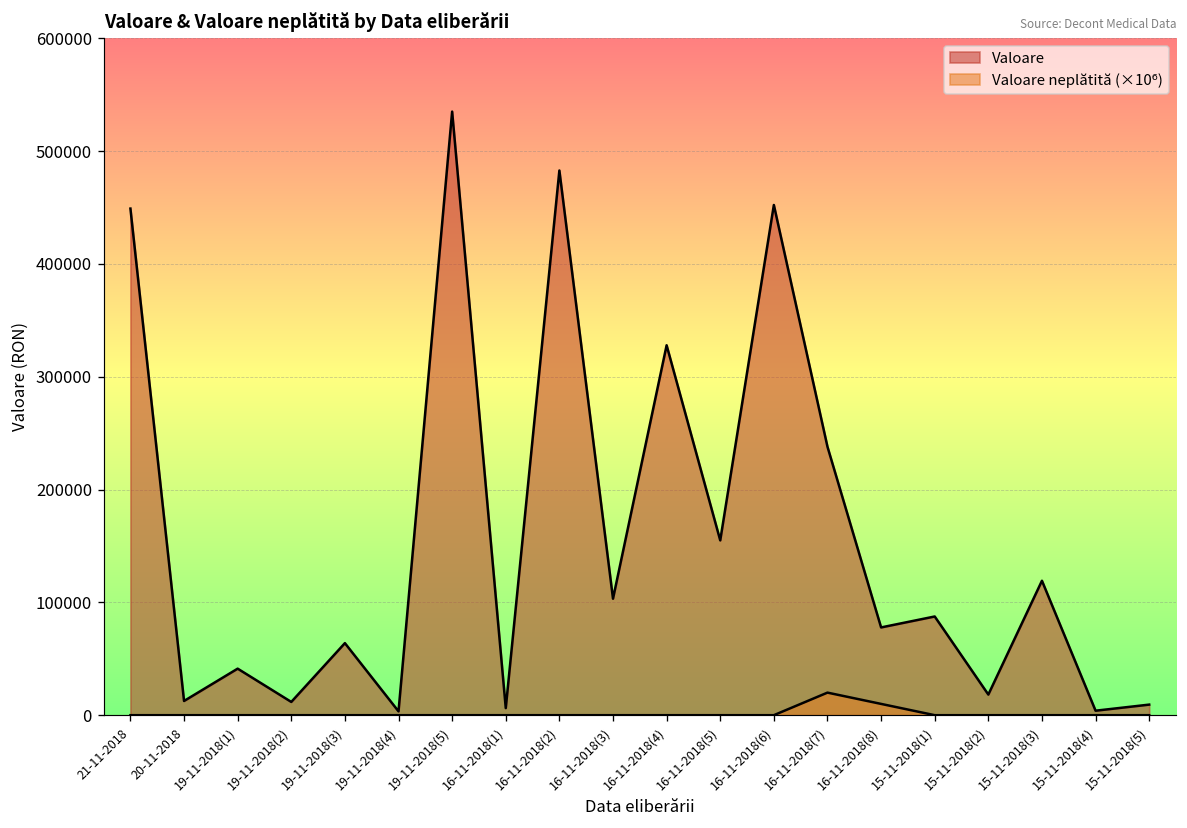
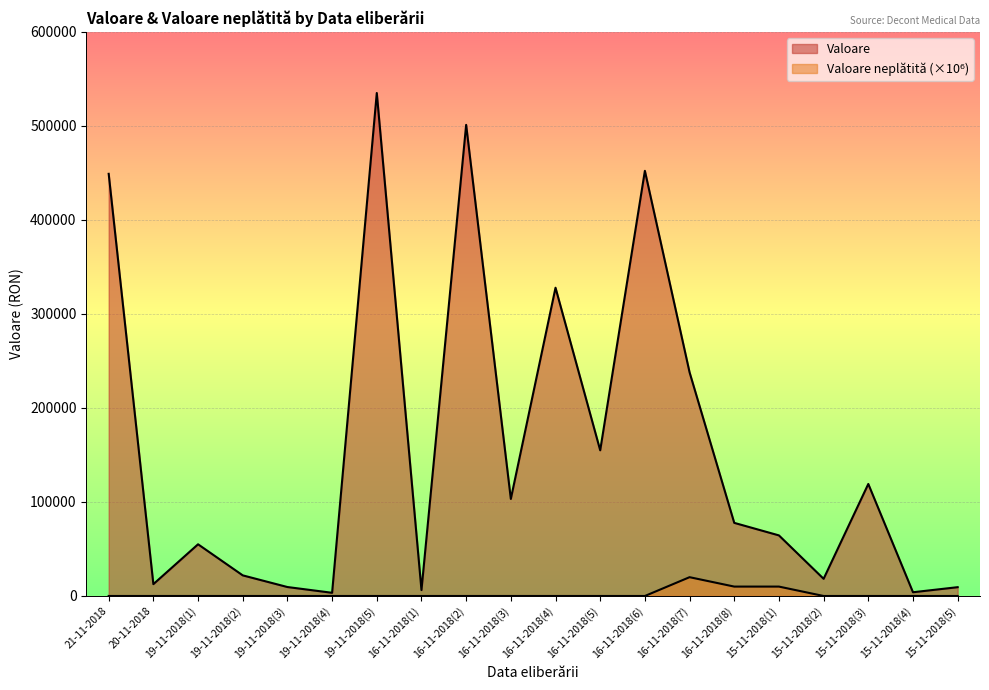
Valoare, 19-11-2018(1): 40000 -> 50000
Valoare, 19-11-2018(2): 10000 -> 20000
Valoare, 19-11-2018(3): 60000 -> 10000
Valoare, 16-11-2018(2): 480000 -> 500000
Valoare, 15-11-2018(1): 90000 -> 60000
Valoare neplătită (×10⁶), 15-11-2018(1): 0 -> 10000
